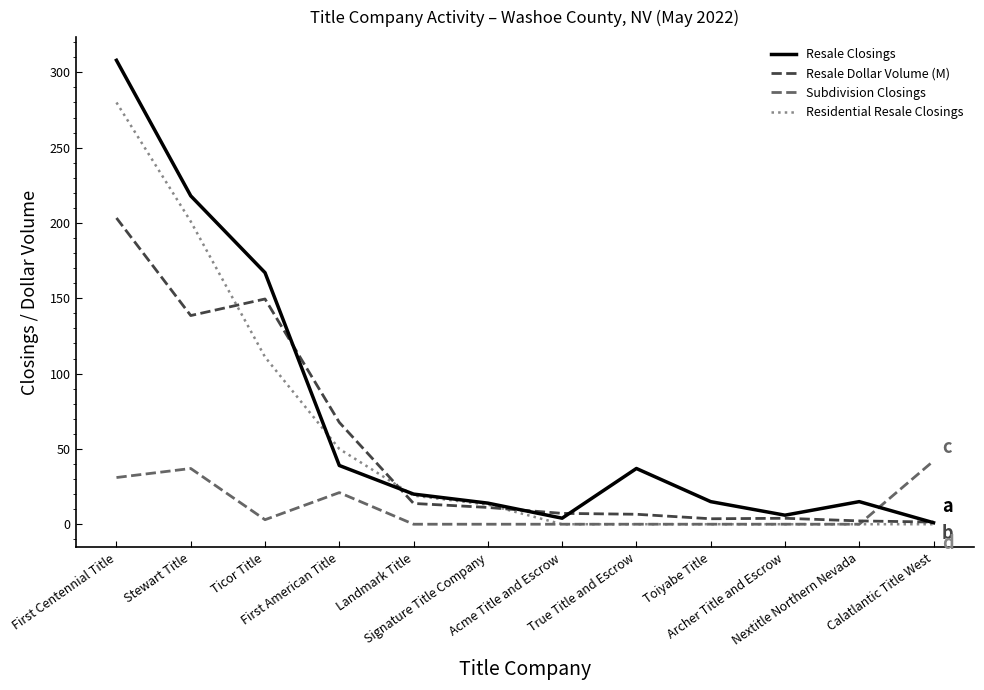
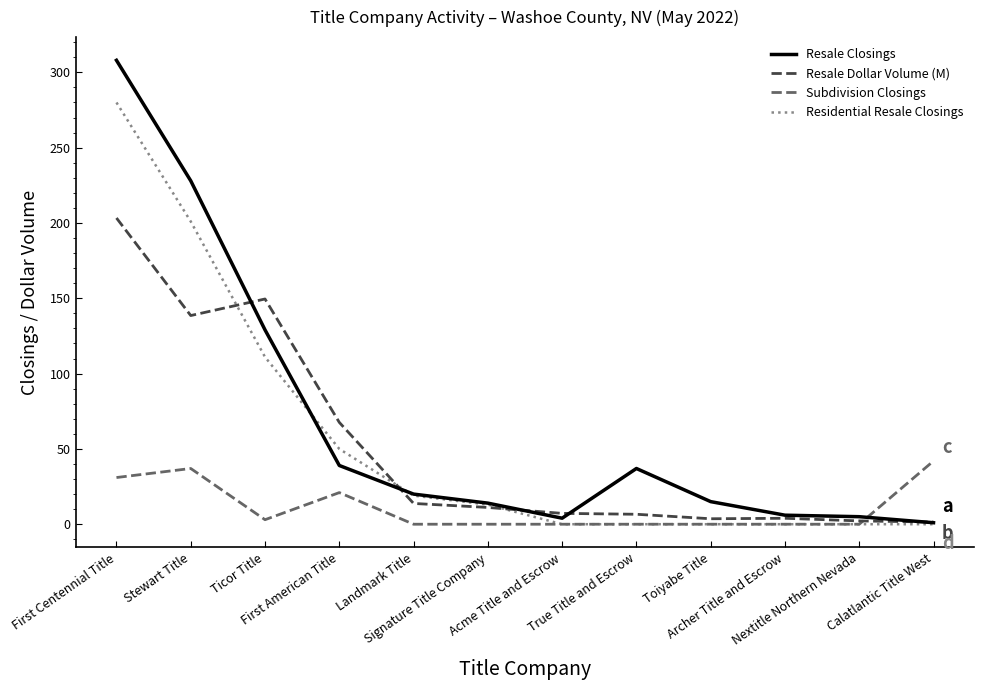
Resale Closings, Stewart Title: 218 -> 228
Resale Closings, Ticor Title: 167 -> 129
Resale Closings, Nextitle Northern Nevada: 15 -> 5
